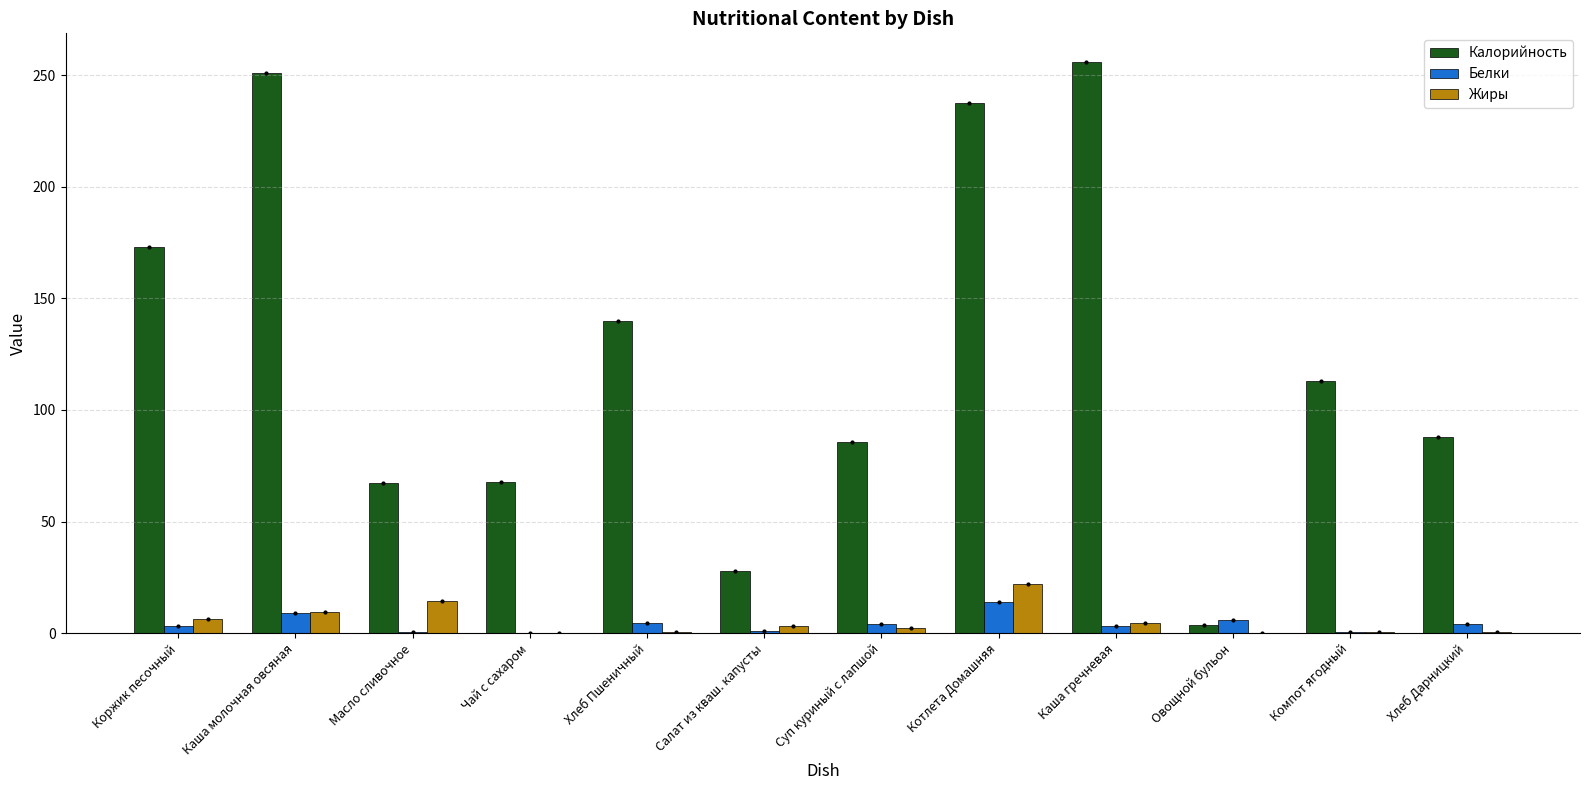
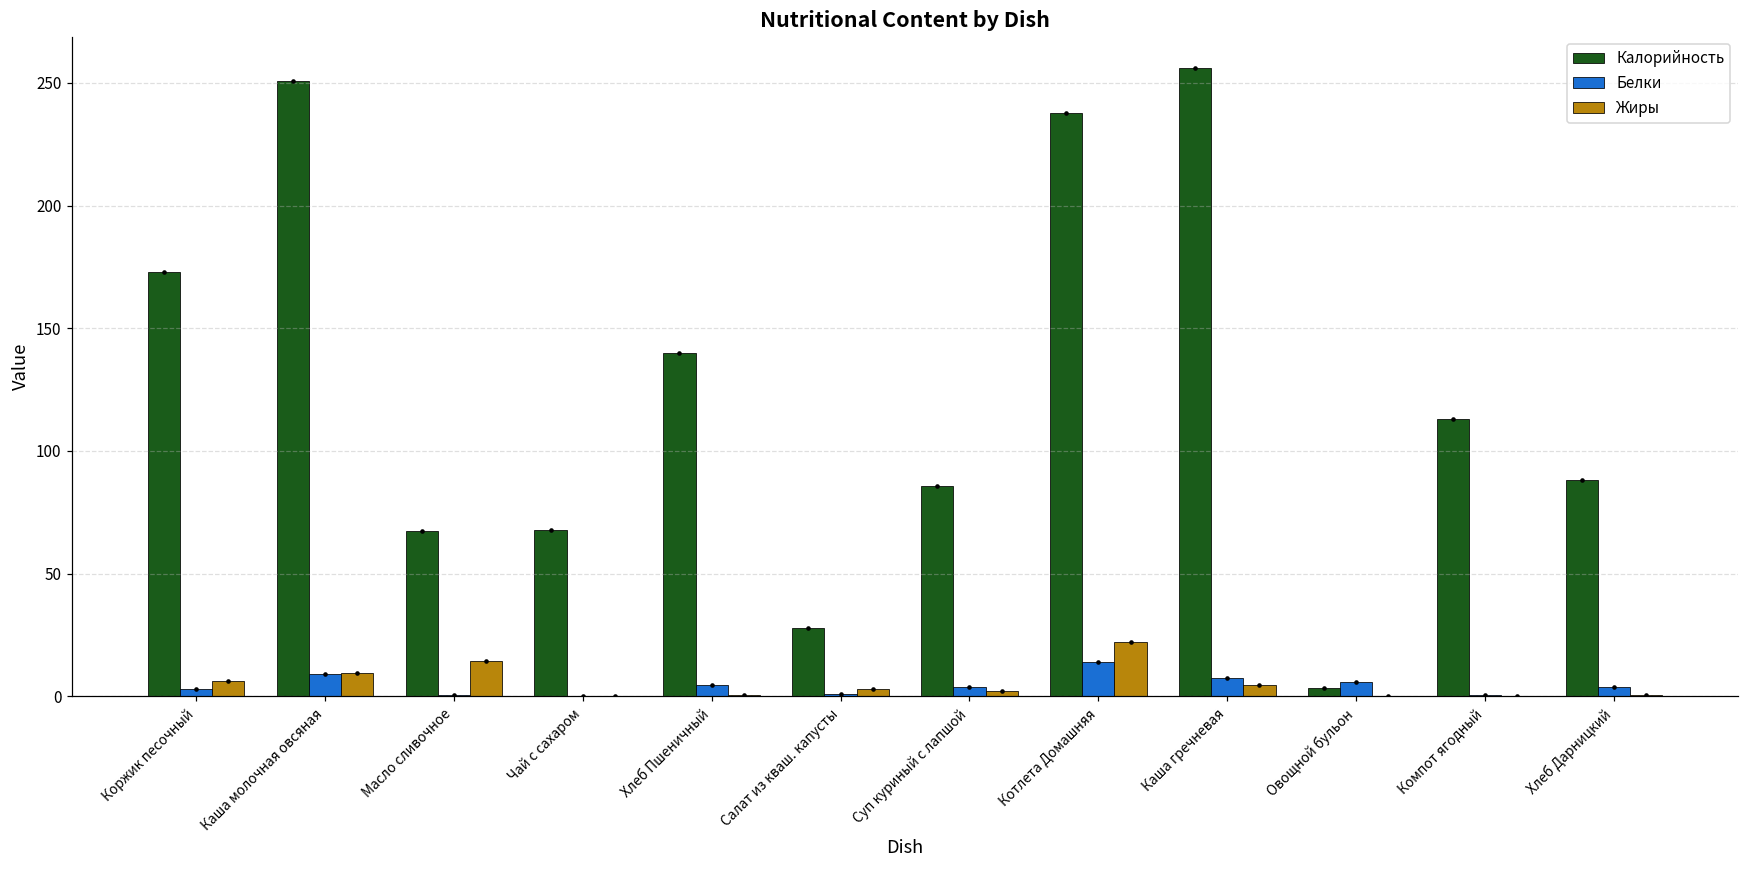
Белки, Каша гречневая: 3 -> 8
